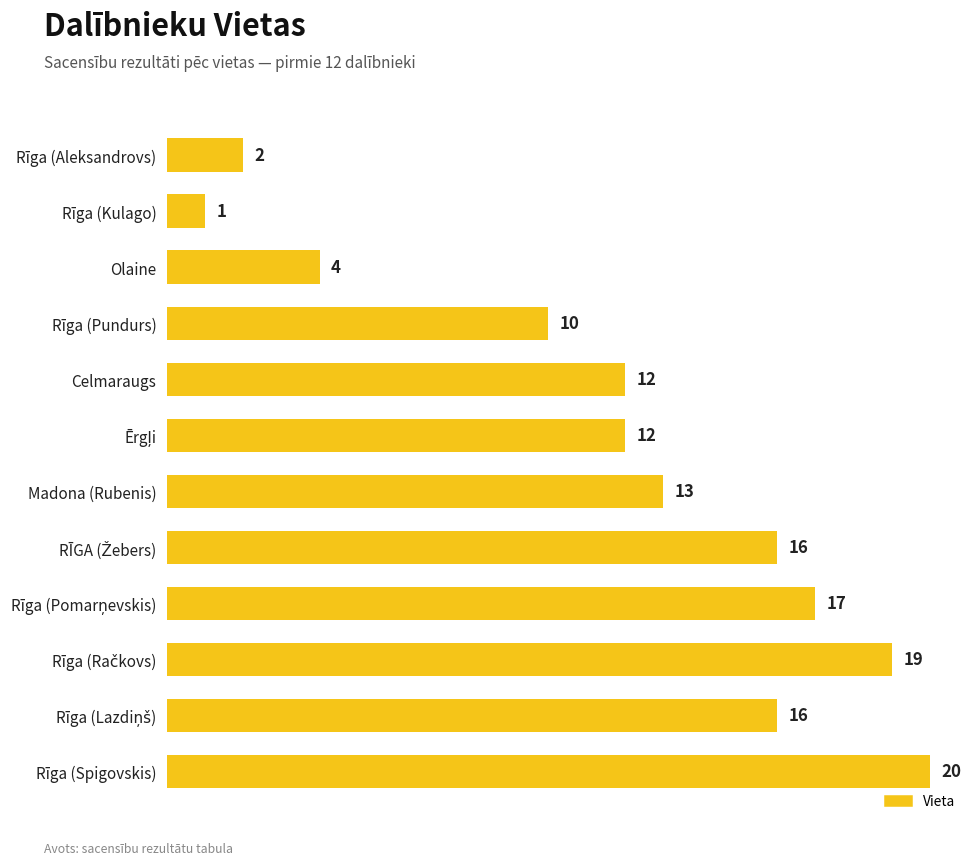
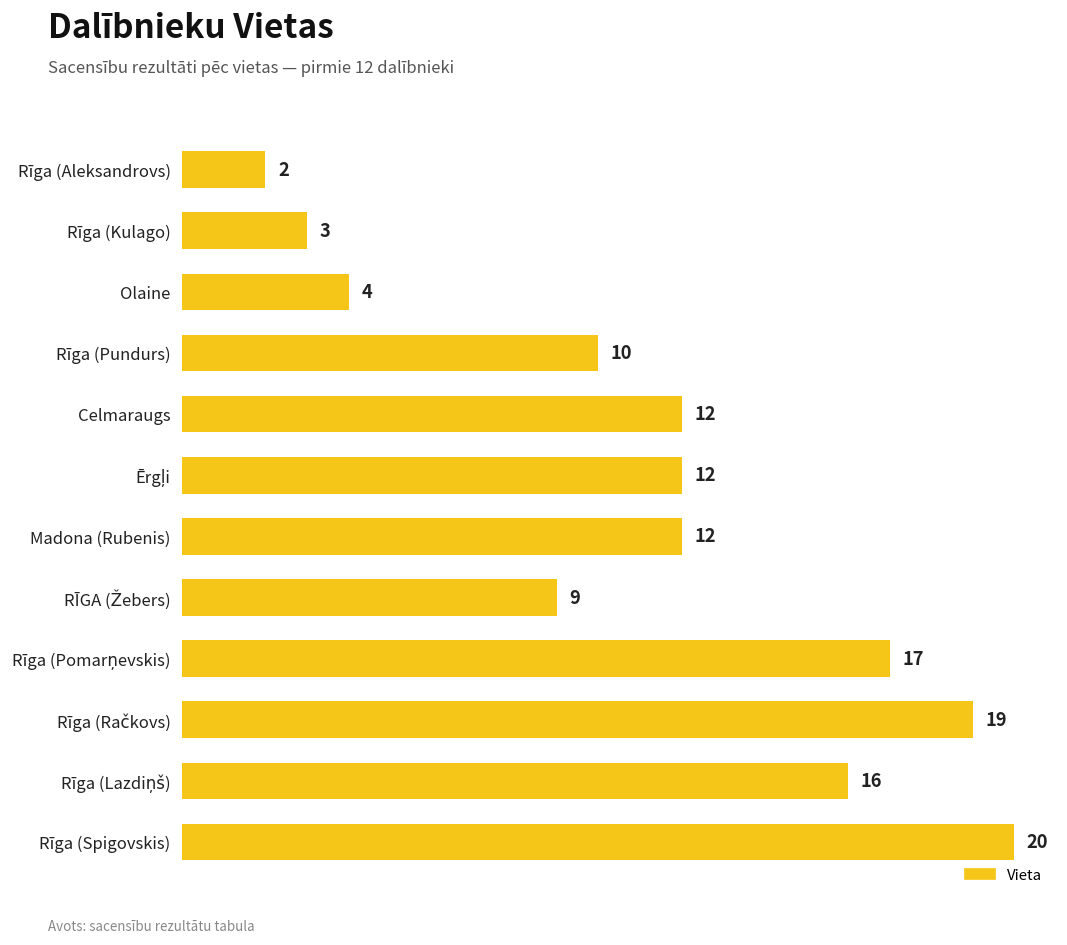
Rīga (Kulago): 1 -> 3
Madona (Rubenis): 13 -> 12
RĪGA (Žebers): 16 -> 9
